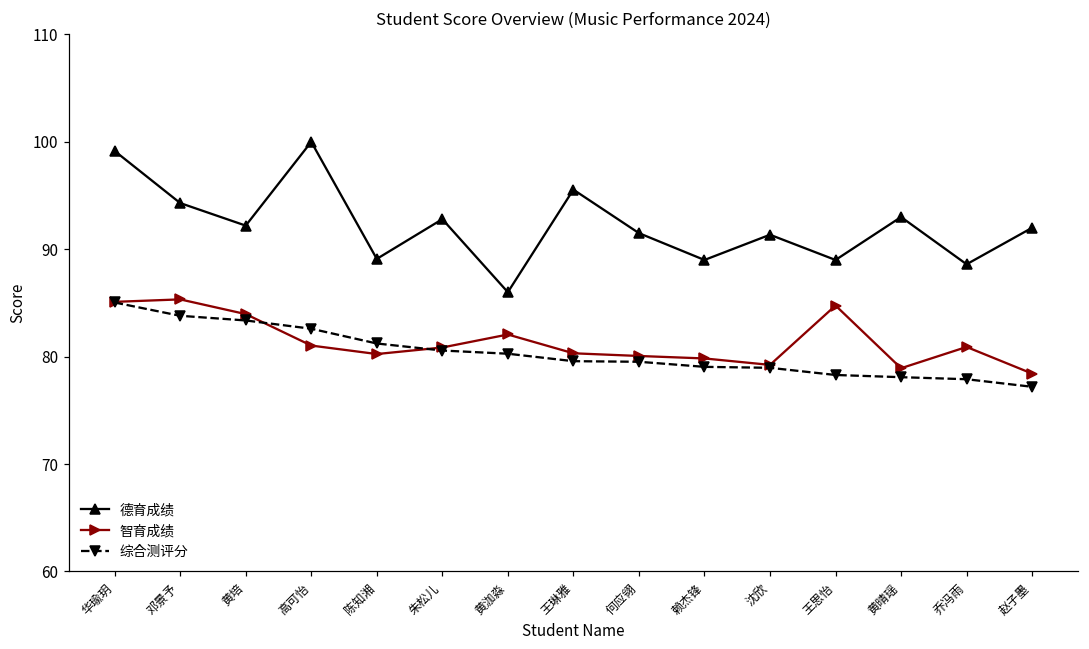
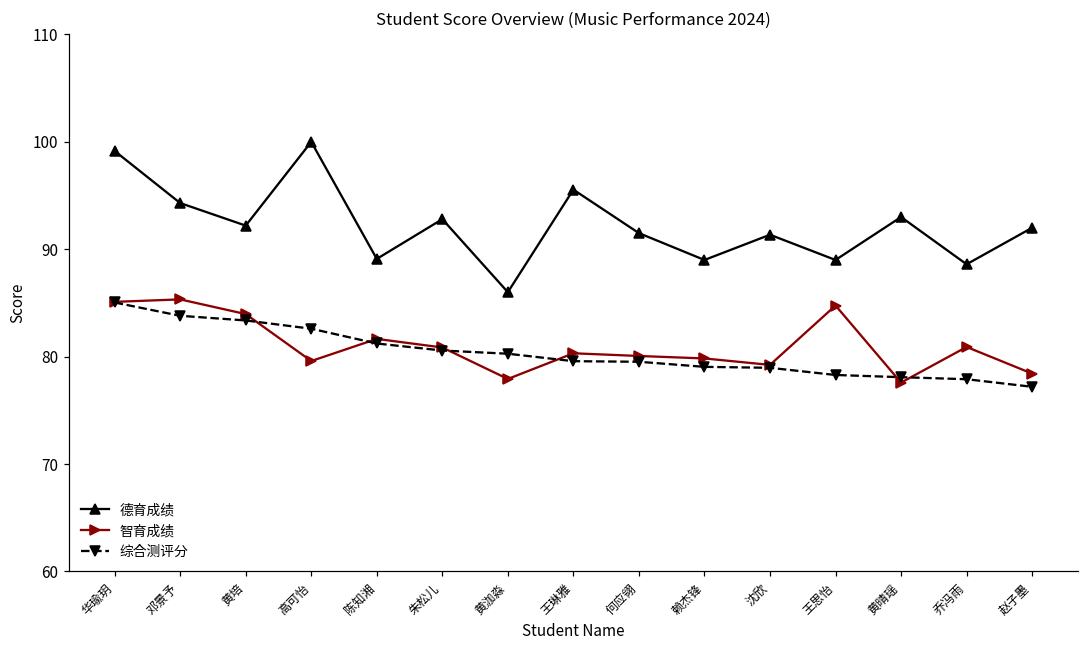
智育成绩, 高可怡: 81 -> 80
智育成绩, 陈知湘: 80 -> 82
智育成绩, 黄泇淼: 82 -> 78
智育成绩, 黄晴瑶: 79 -> 78
